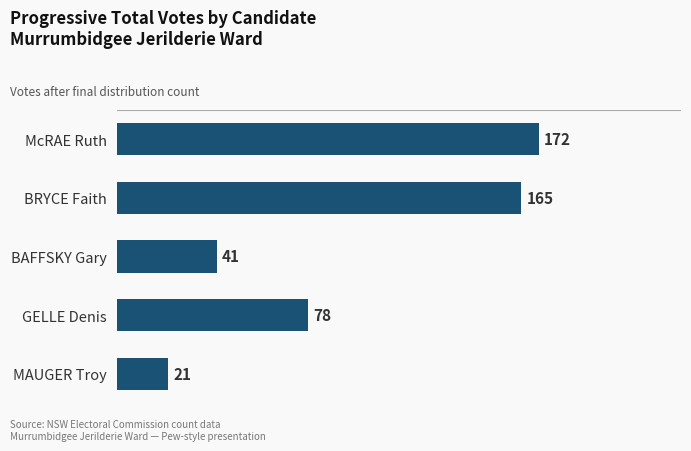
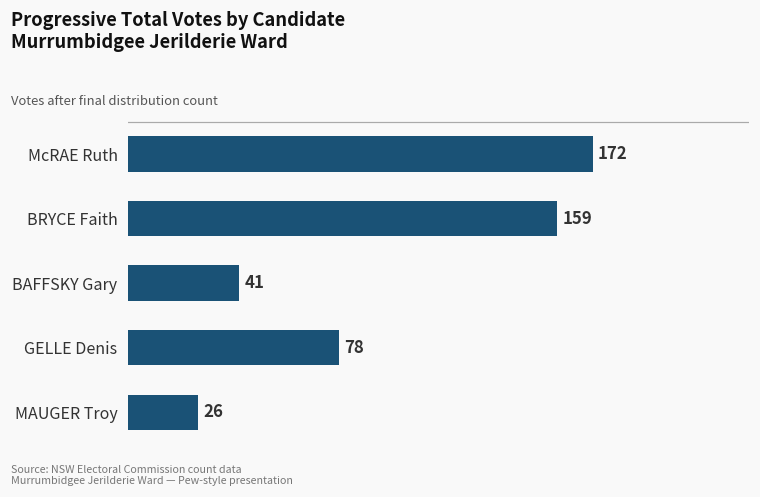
BRYCE Faith: 165 -> 159
MAUGER Troy: 21 -> 26
